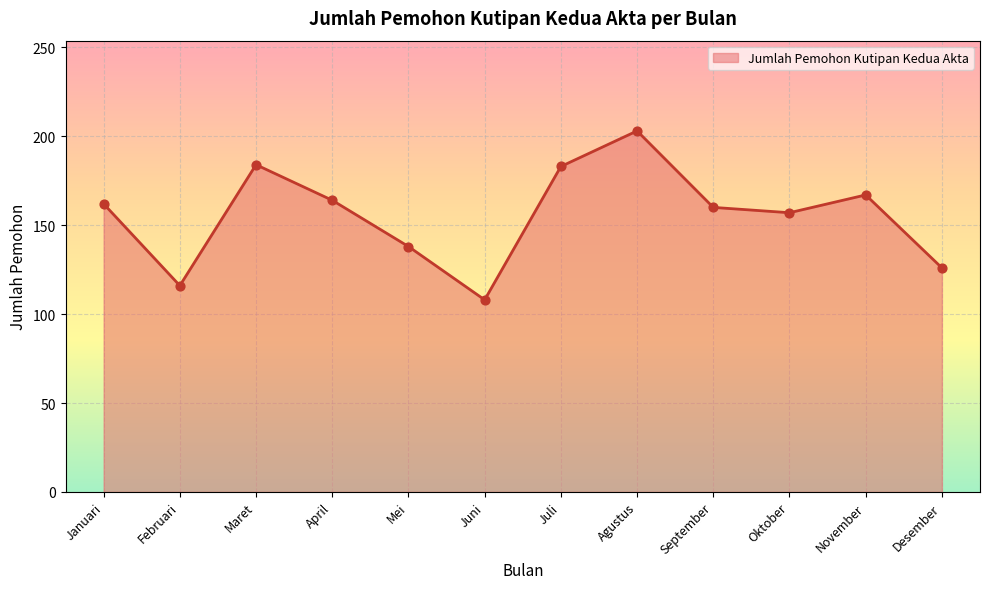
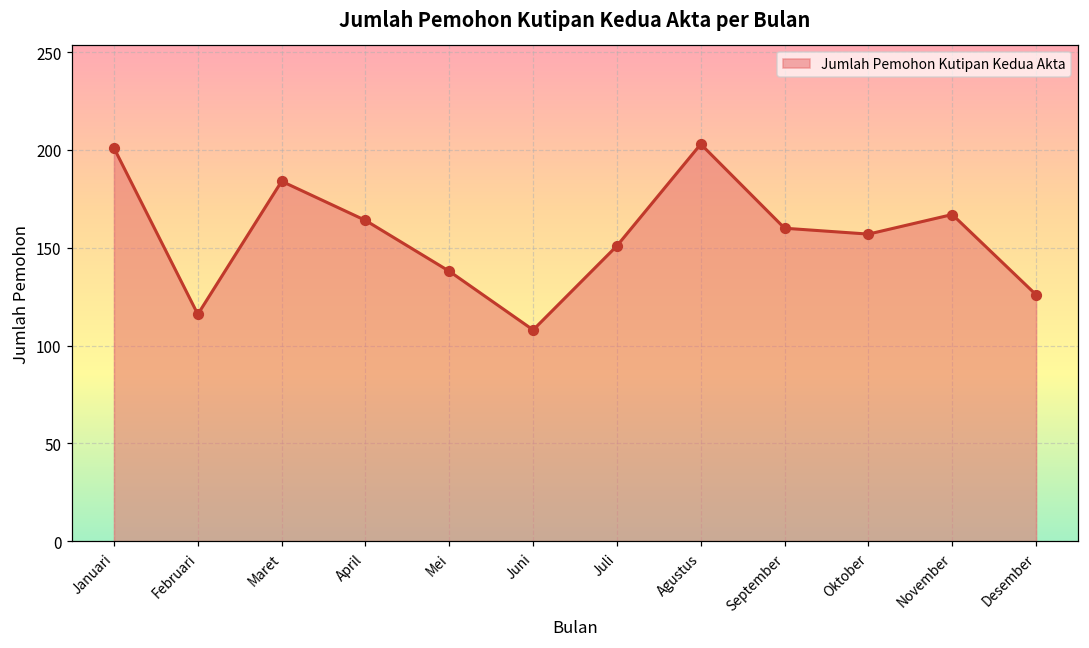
Januari: 162 -> 201
Juli: 183 -> 151
